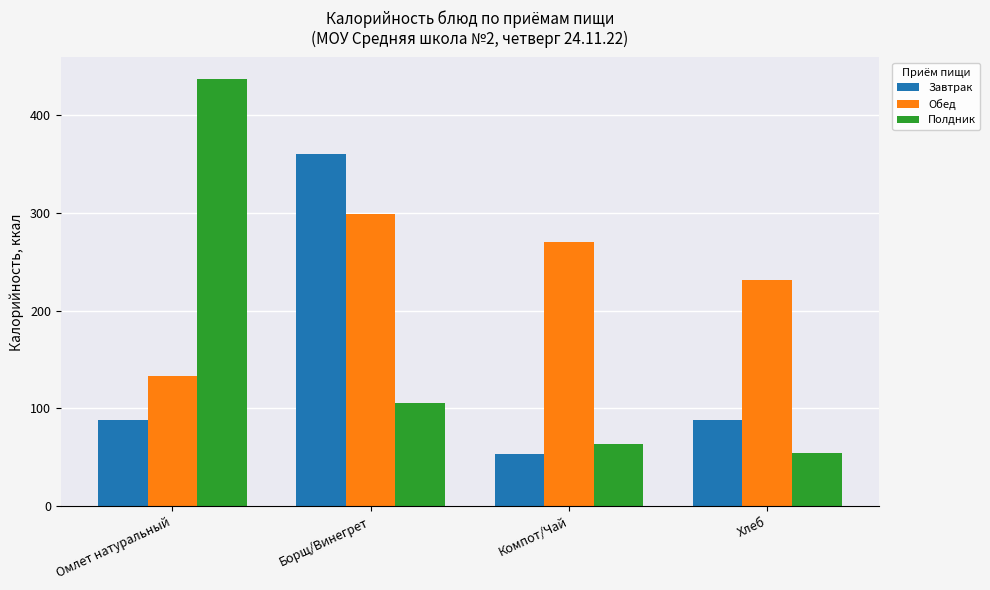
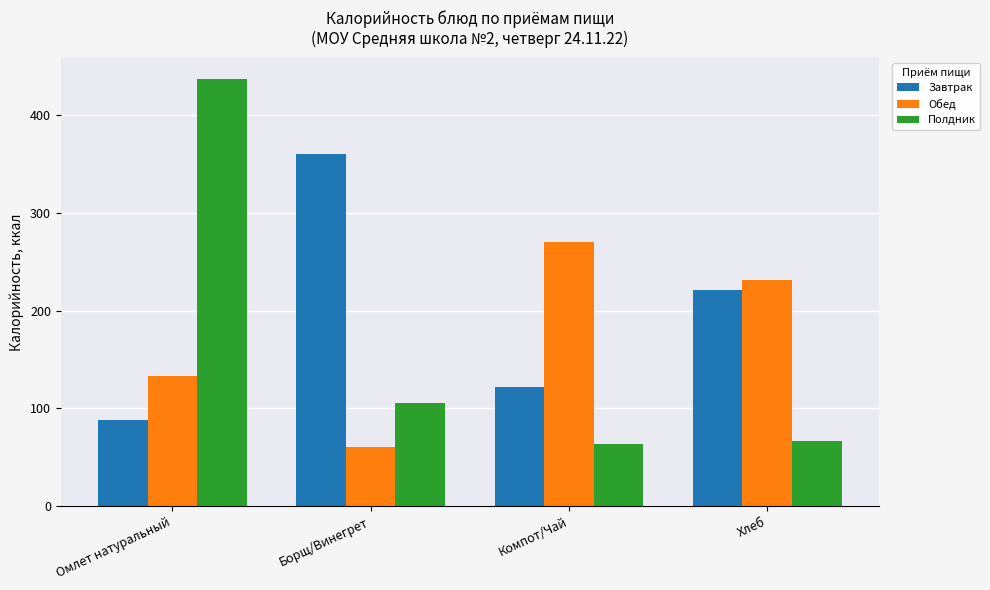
Обед, Борщ/Винегрет: 300 -> 60
Завтрак, Компот/Чай: 50 -> 120
Завтрак, Хлеб: 90 -> 220
Полдник, Хлеб: 50 -> 70
